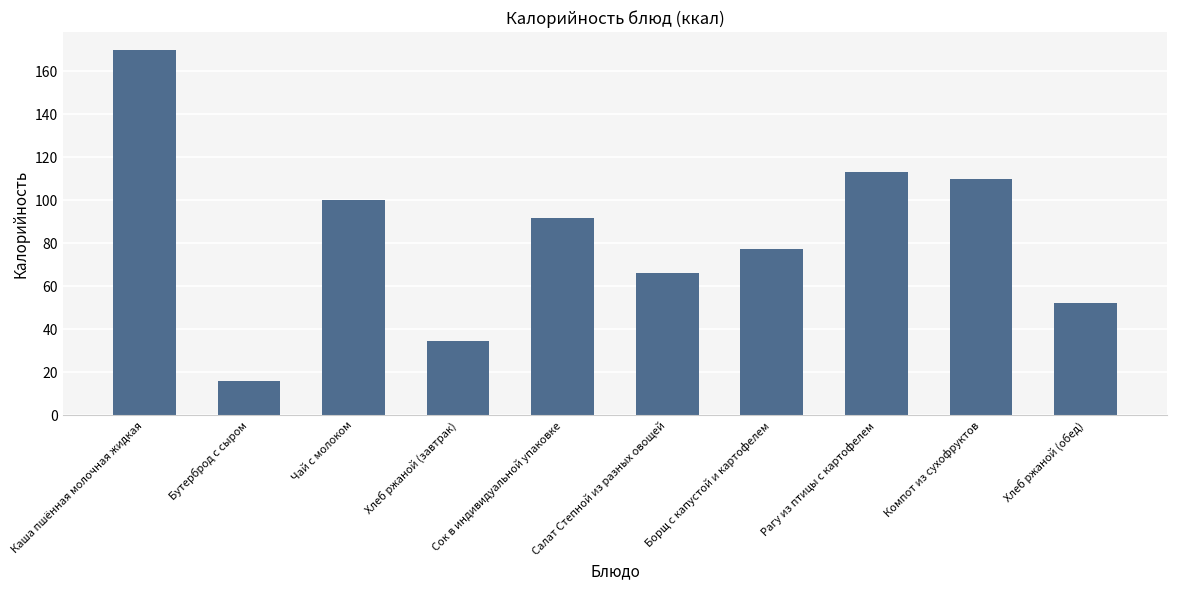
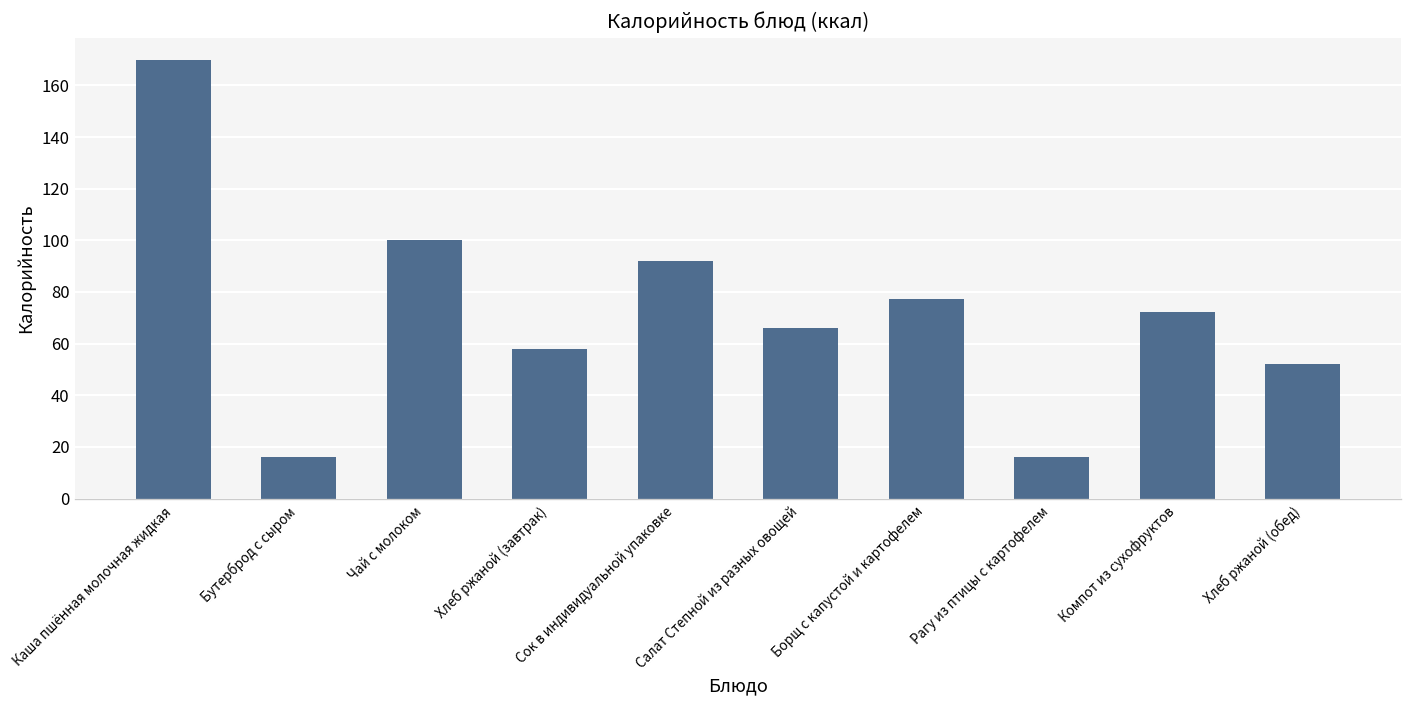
Хлеб ржаной (завтрак): 35 -> 58
Рагу из птицы с картофелем: 113 -> 16
Компот из сухофруктов: 110 -> 72
